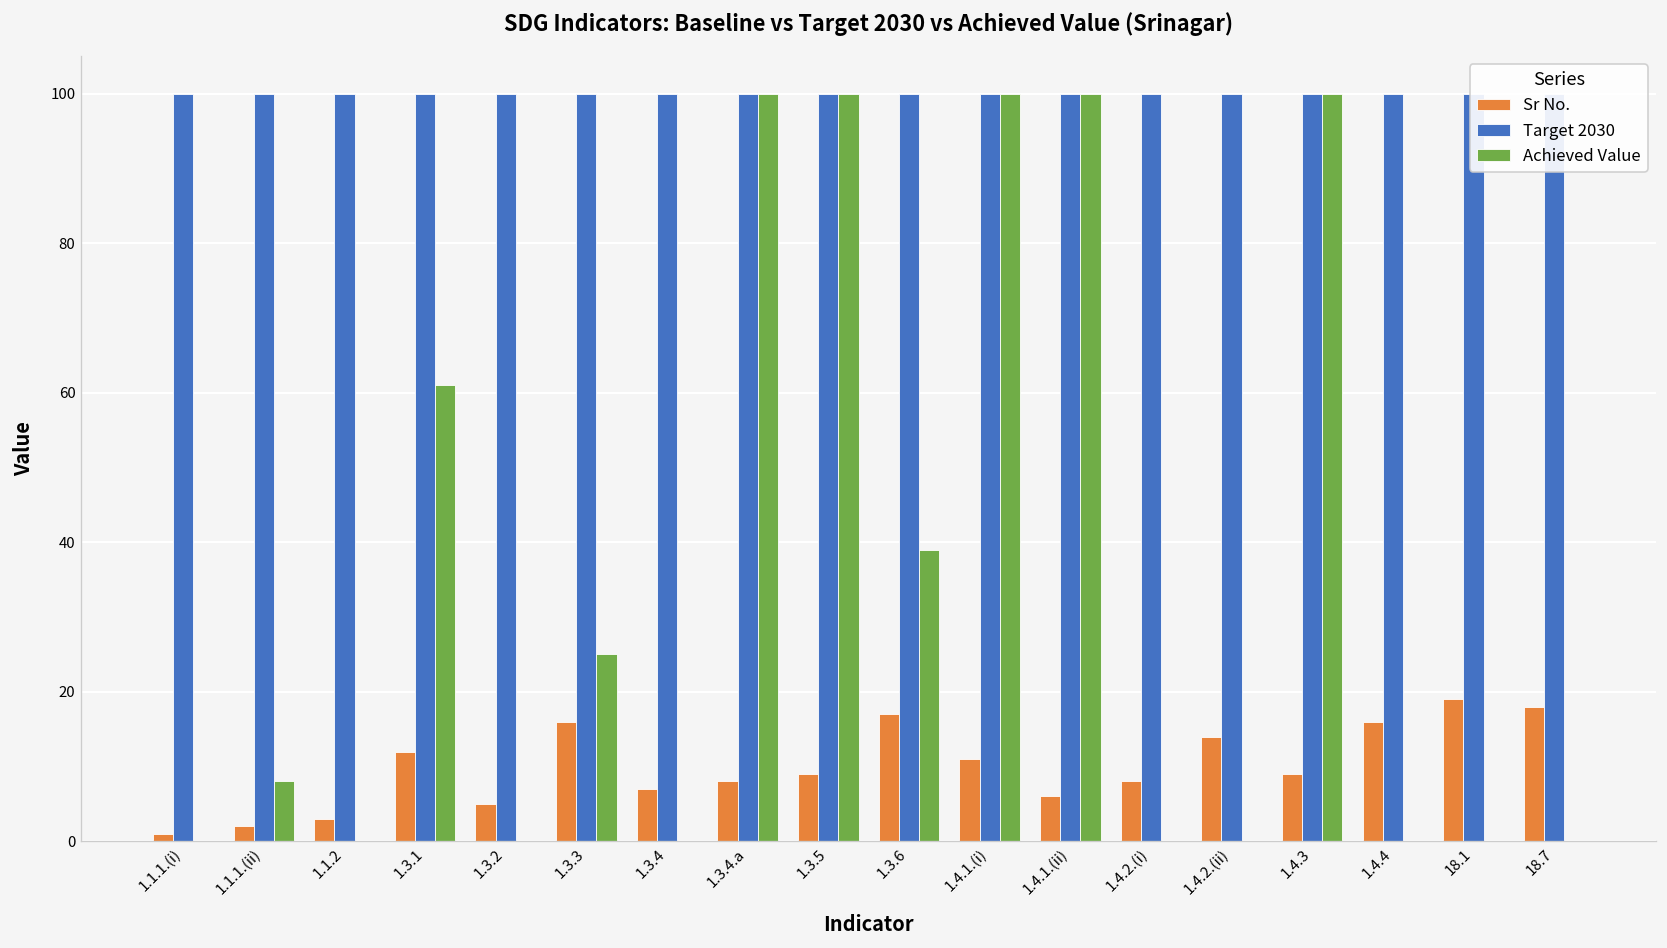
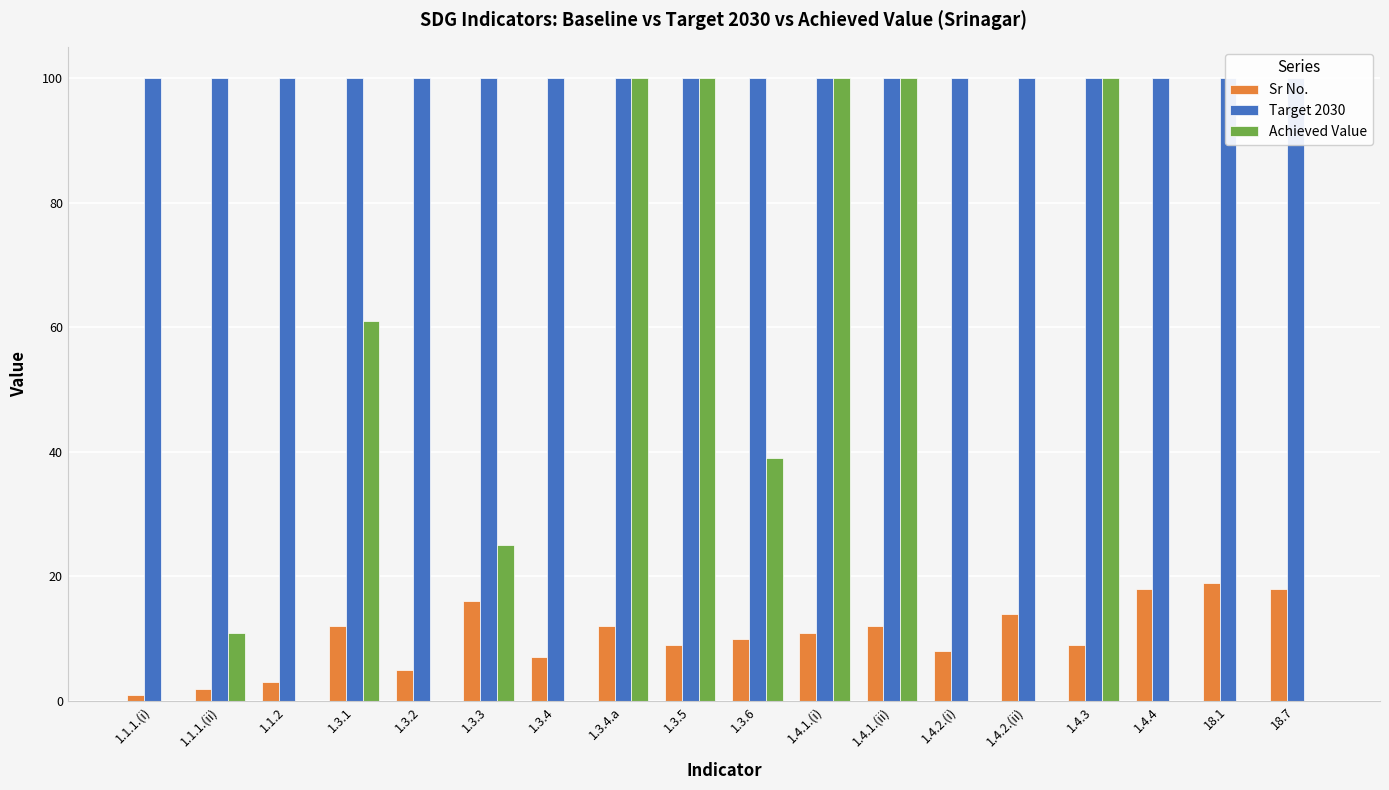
Achieved Value, 1.1.1.(ii): 8 -> 11
Sr No., 1.3.4.a: 8 -> 12
Sr No., 1.3.6: 17 -> 10
Sr No., 1.4.1.(ii): 6 -> 12
Sr No., 1.4.4: 16 -> 18
